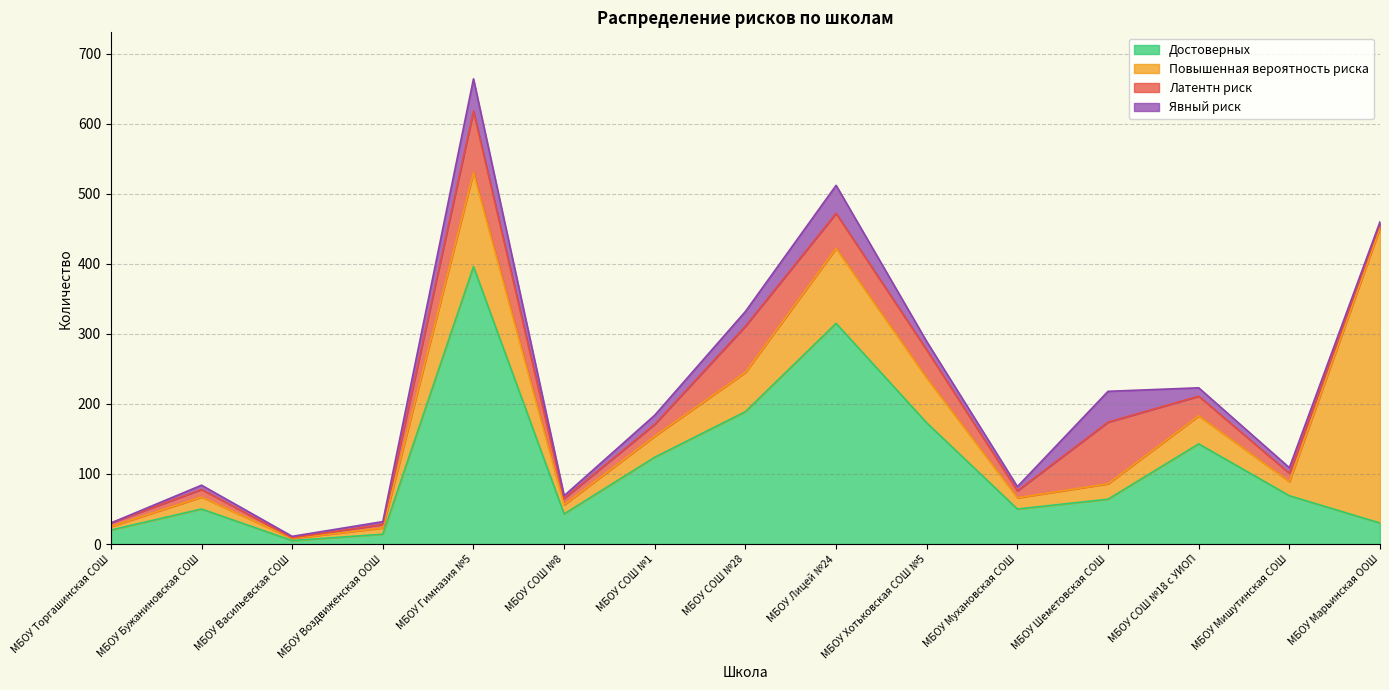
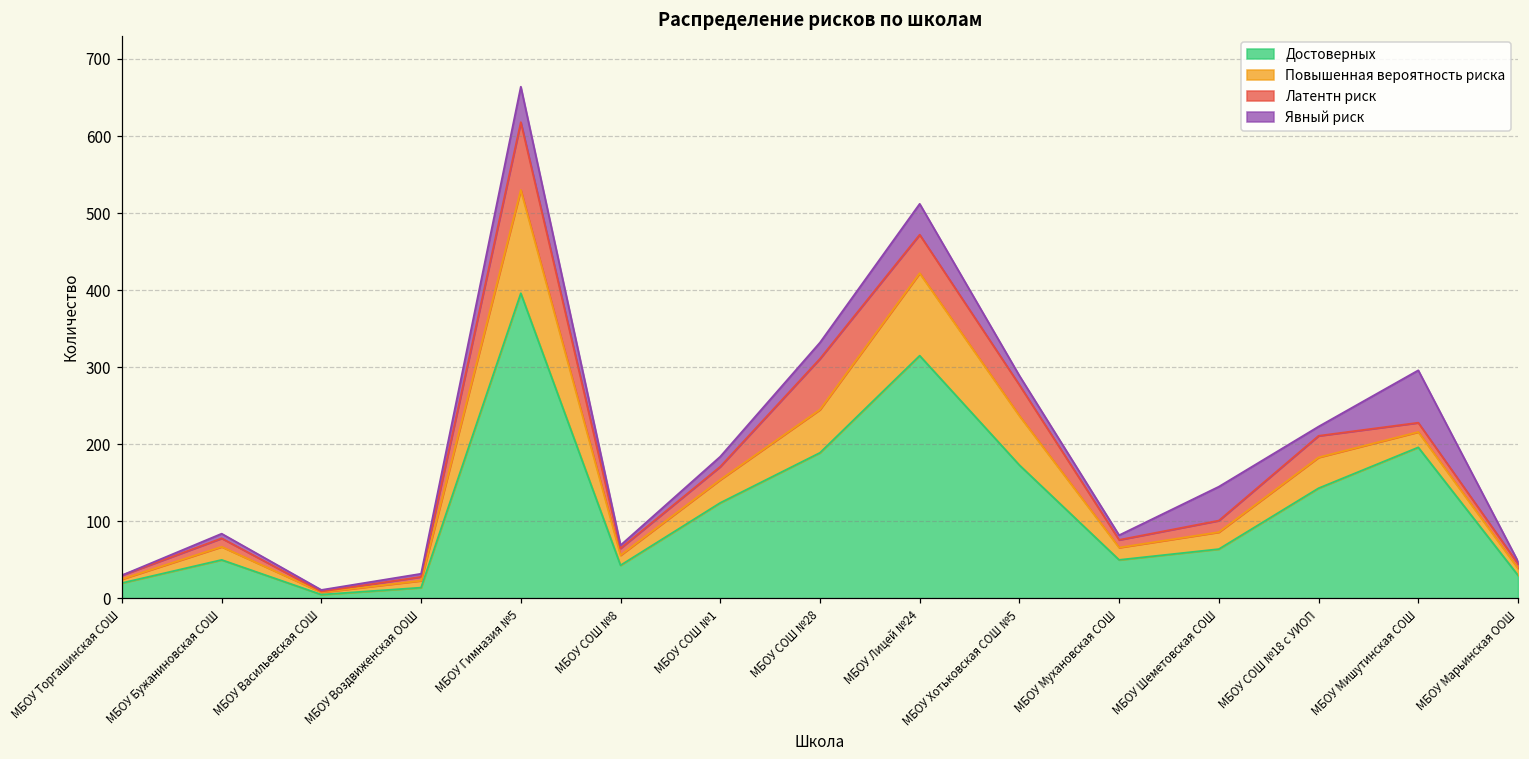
Латентн риск, МБОУ Шеметовская СОШ: 90 -> 20
Достоверных, МБОУ Мишутинская СОШ: 70 -> 200
Явный риск, МБОУ Мишутинская СОШ: 10 -> 70
Повышенная вероятность риска, МБОУ Марьинская ООШ: 420 -> 10
